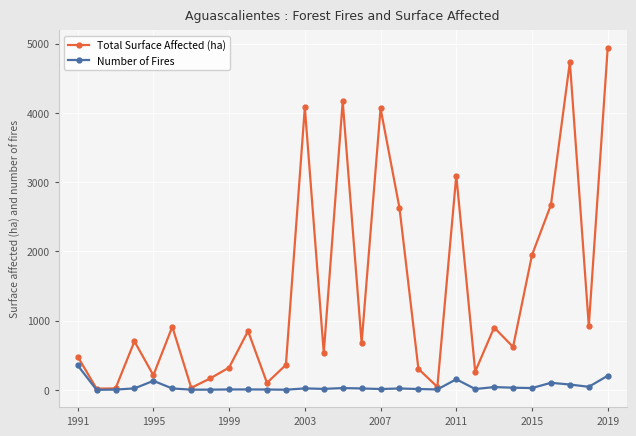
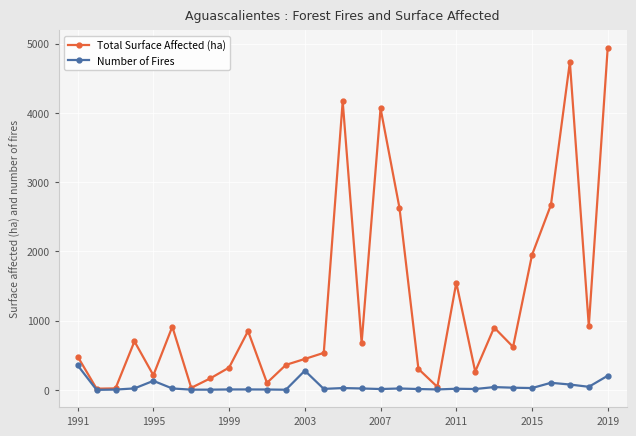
Total Surface Affected (ha), 2003: 4100 -> 400
Number of Fires, 2003: 0 -> 300
Total Surface Affected (ha), 2011: 3100 -> 1500
Number of Fires, 2011: 200 -> 0
